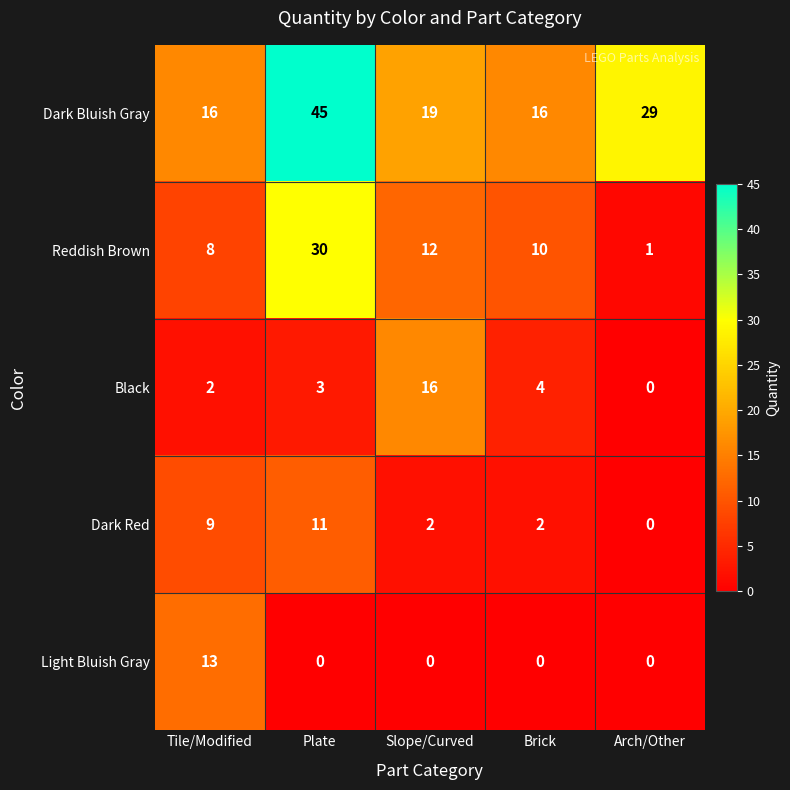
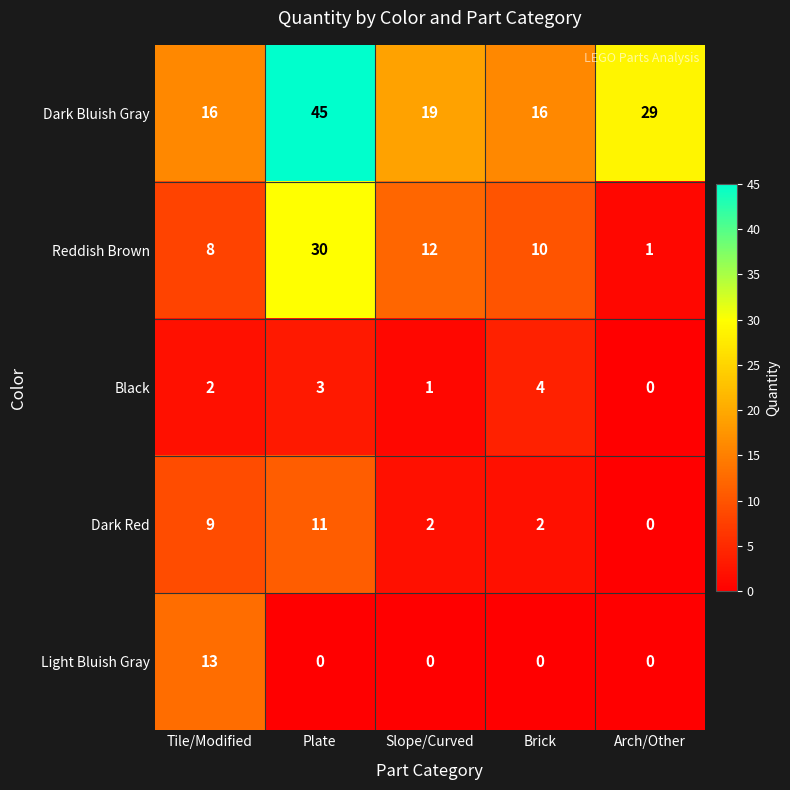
Black, Slope/Curved: 16 -> 1
